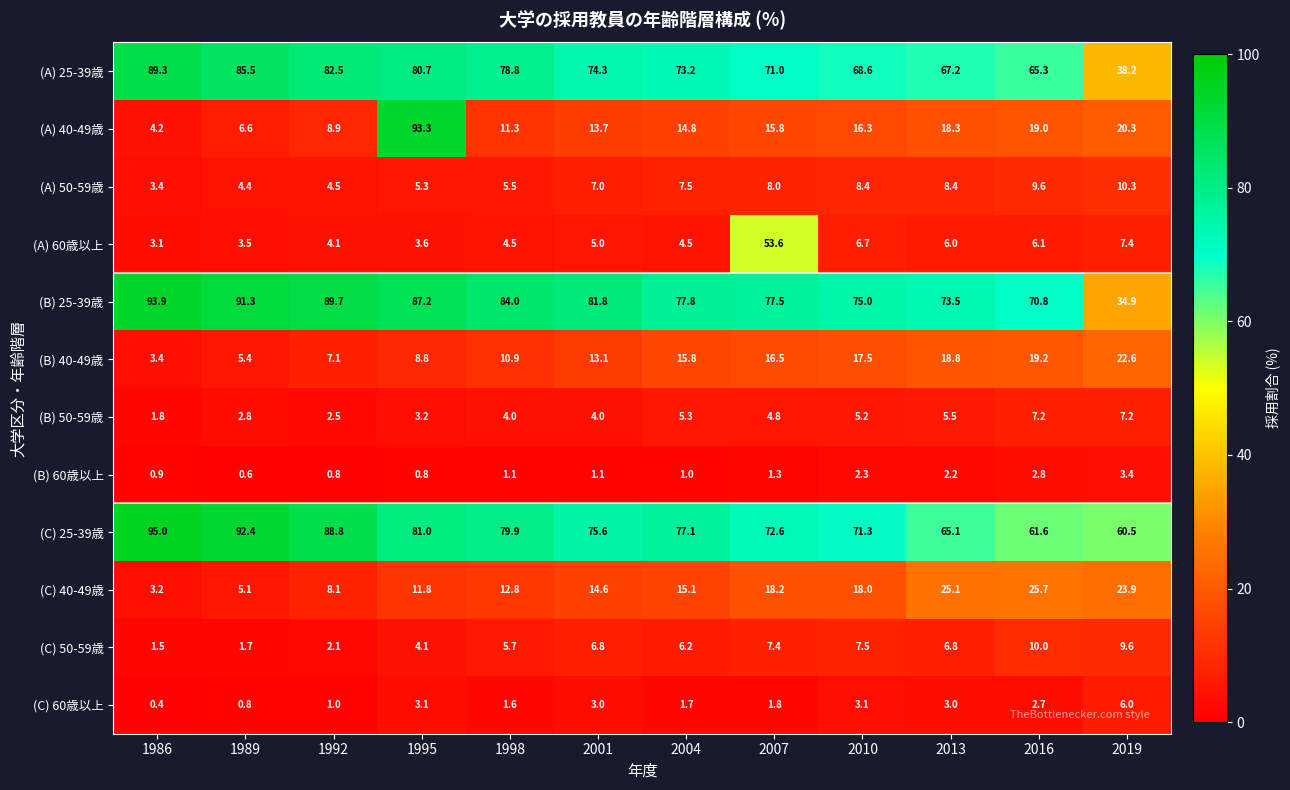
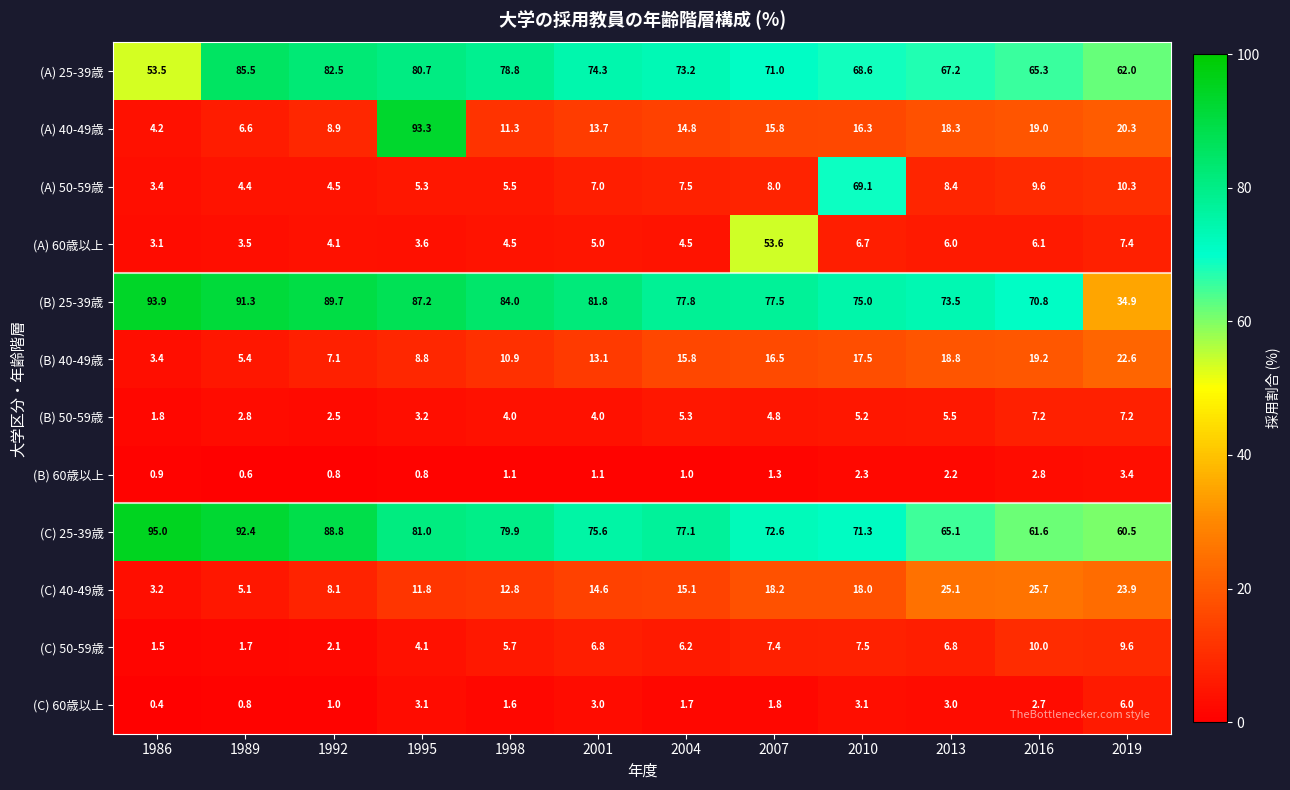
(A) 25-39歳, 1986: 89.3 -> 53.5
(A) 25-39歳, 2019: 38.2 -> 62.0
(A) 50-59歳, 2010: 8.4 -> 69.1
